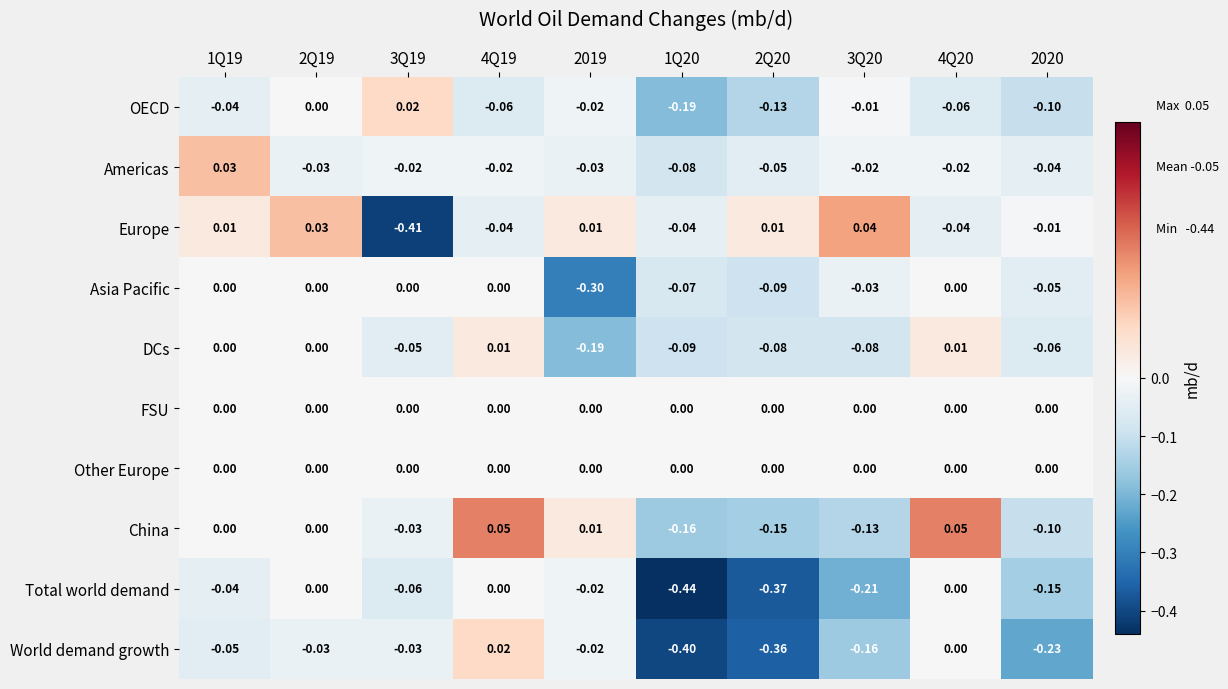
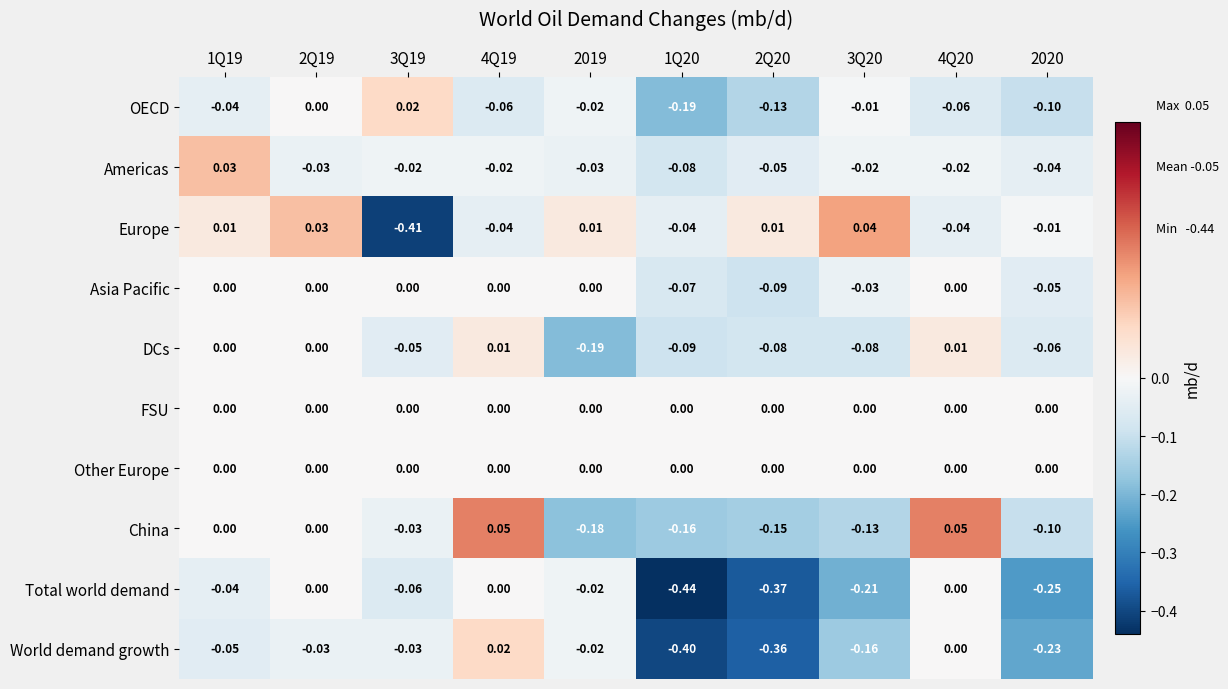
Asia Pacific, 2019: -0.30 -> 0.00
China, 2019: 0.01 -> -0.18
Total world demand, 2020: -0.15 -> -0.25
